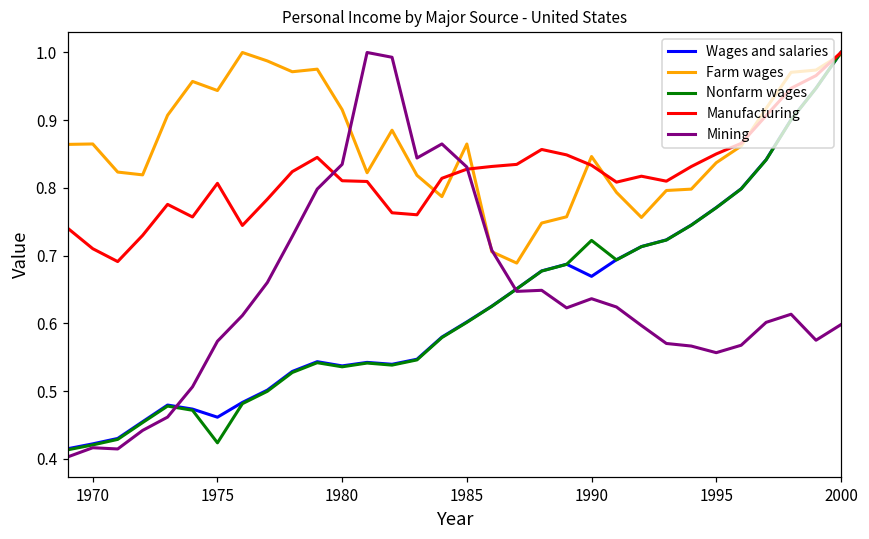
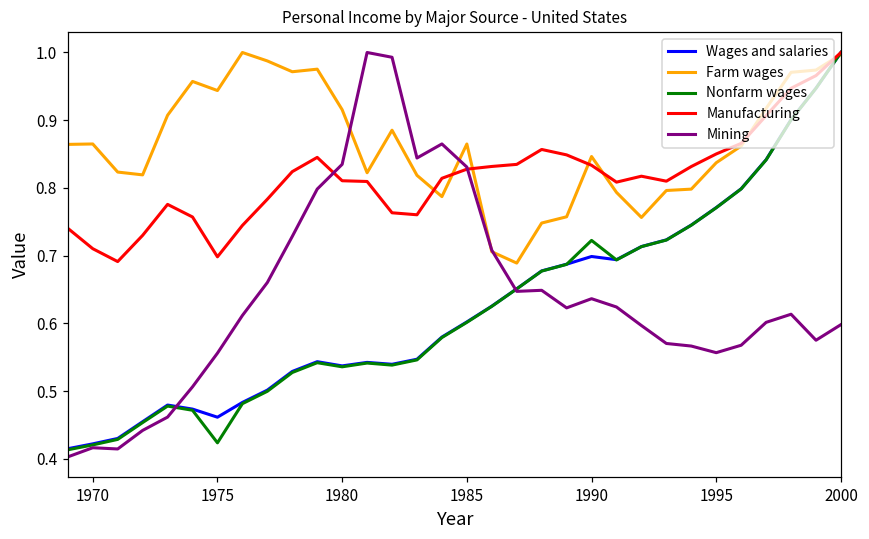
Manufacturing, 1975: 0.81 -> 0.70
Mining, 1975: 0.57 -> 0.56
Wages and salaries, 1990: 0.67 -> 0.70
